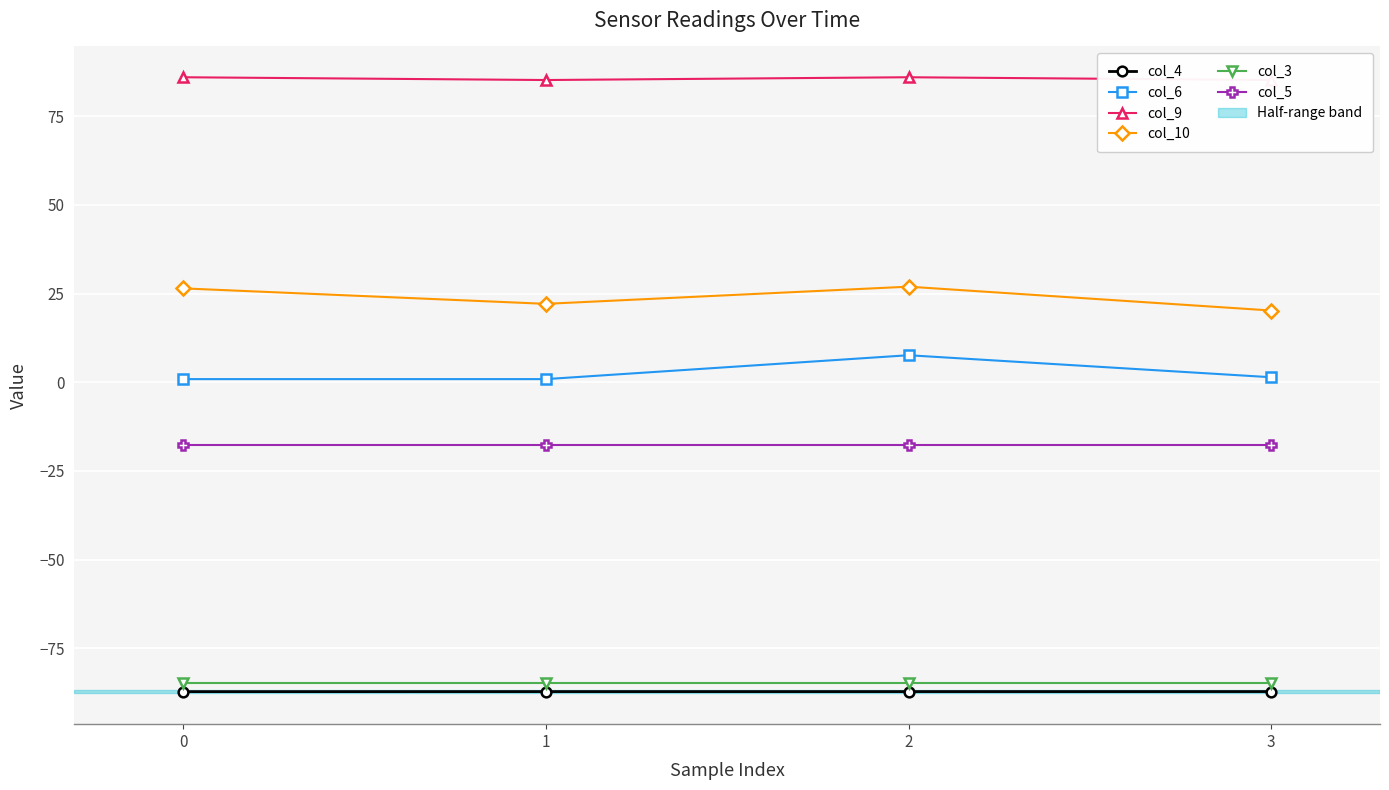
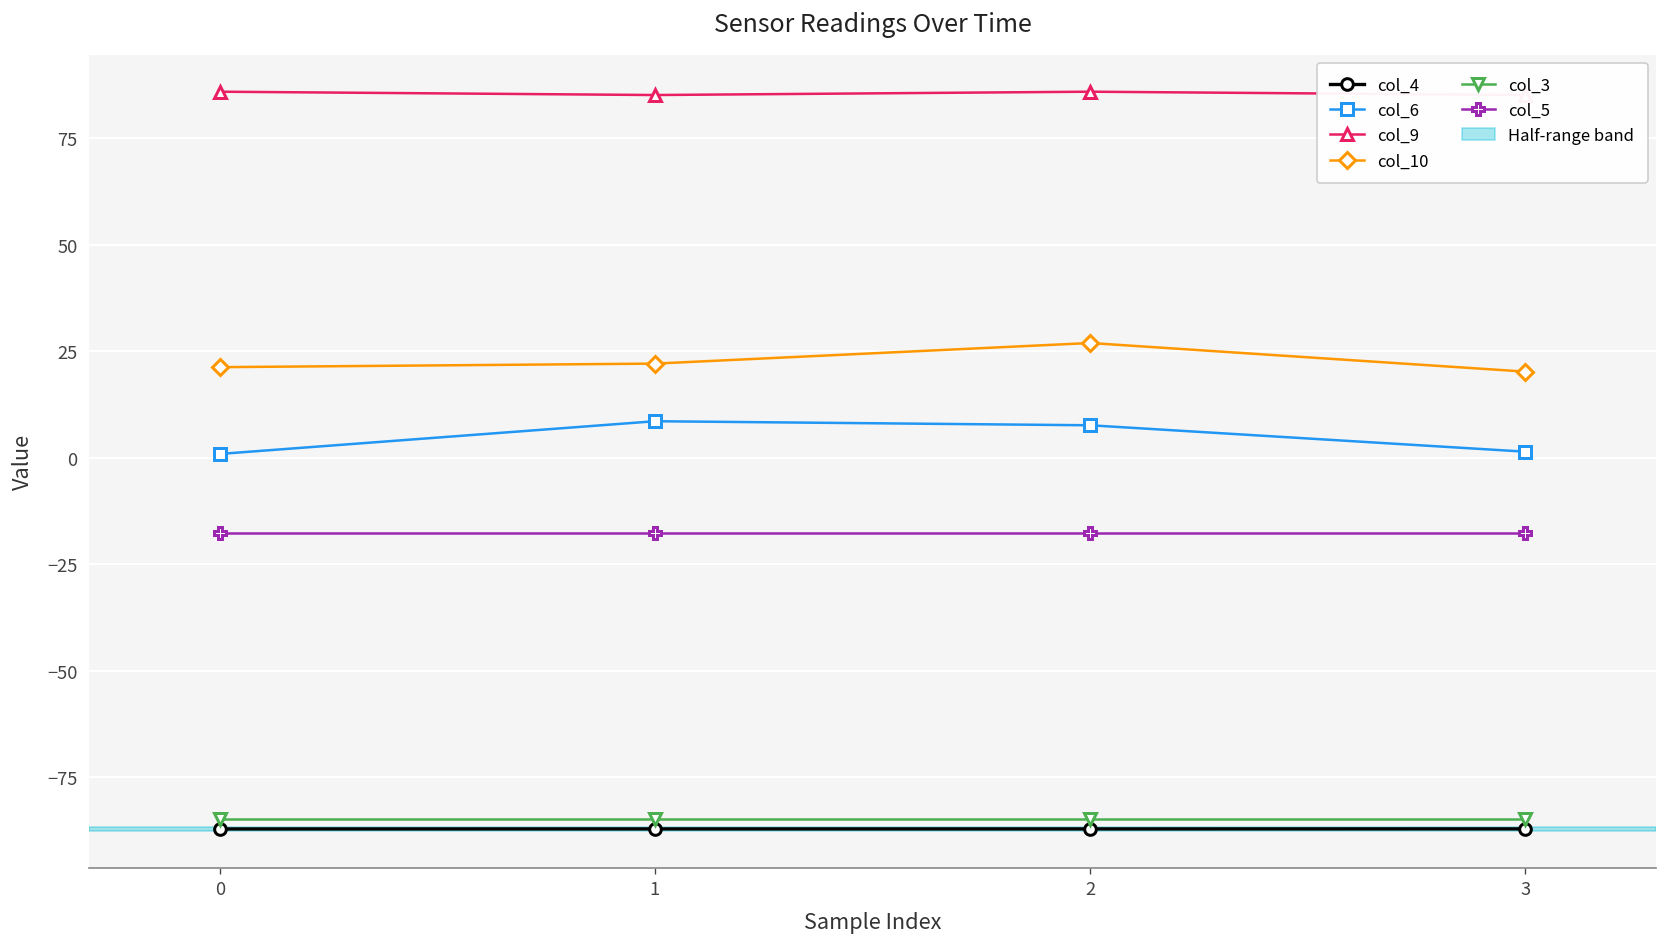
col_10, 0: 26 -> 21
col_6, 1: 1 -> 9
